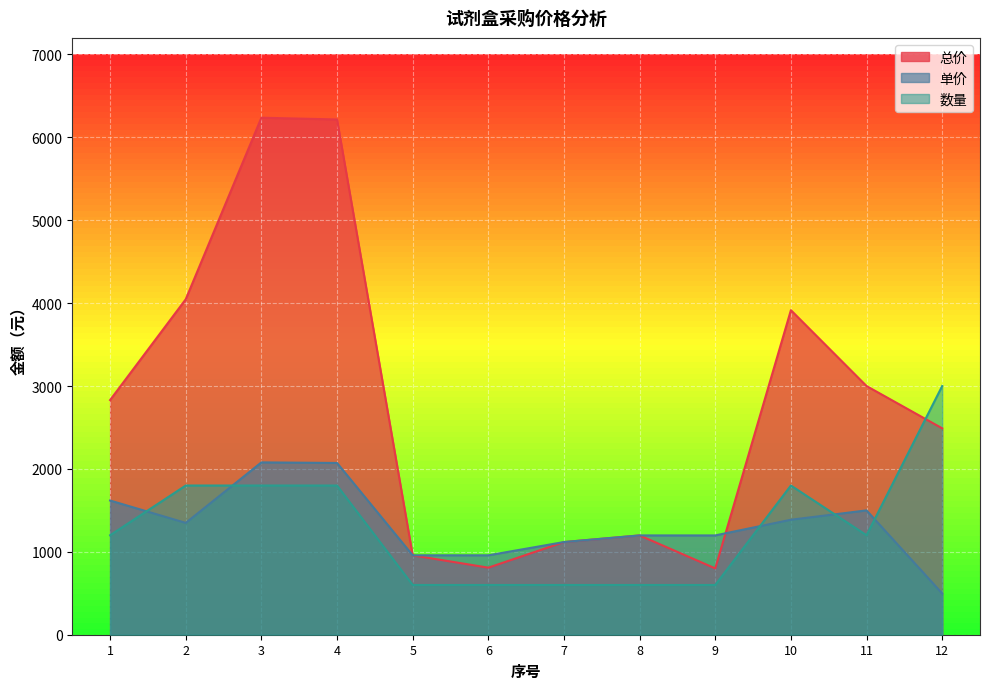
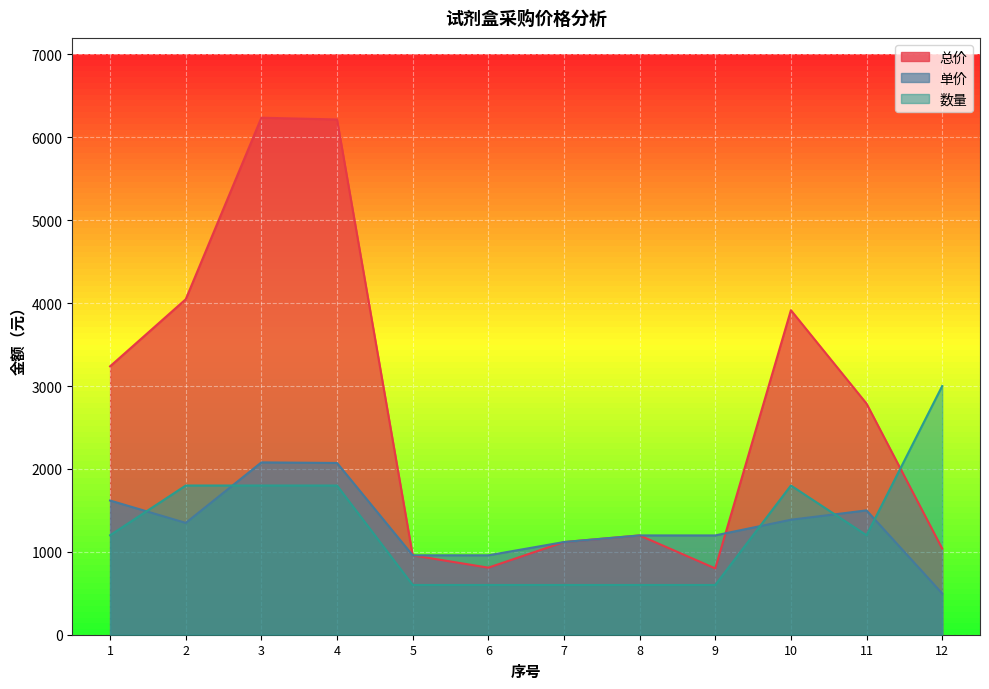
总价, 1: 2800 -> 3200
总价, 11: 3000 -> 2800
总价, 12: 2500 -> 1000
